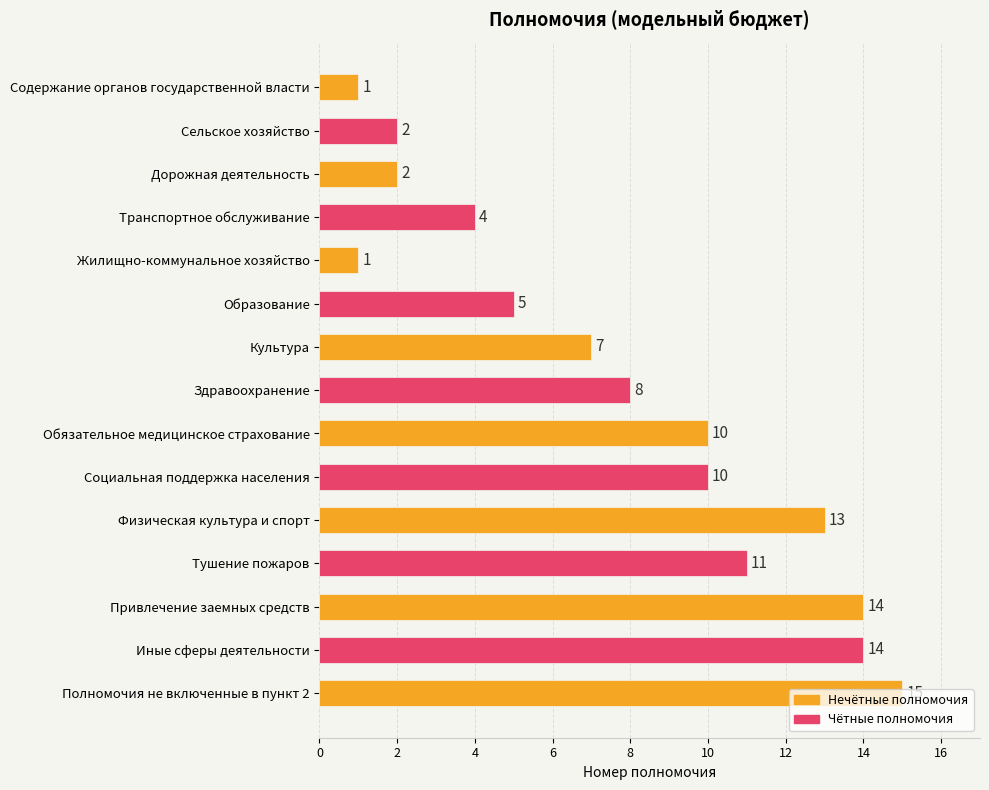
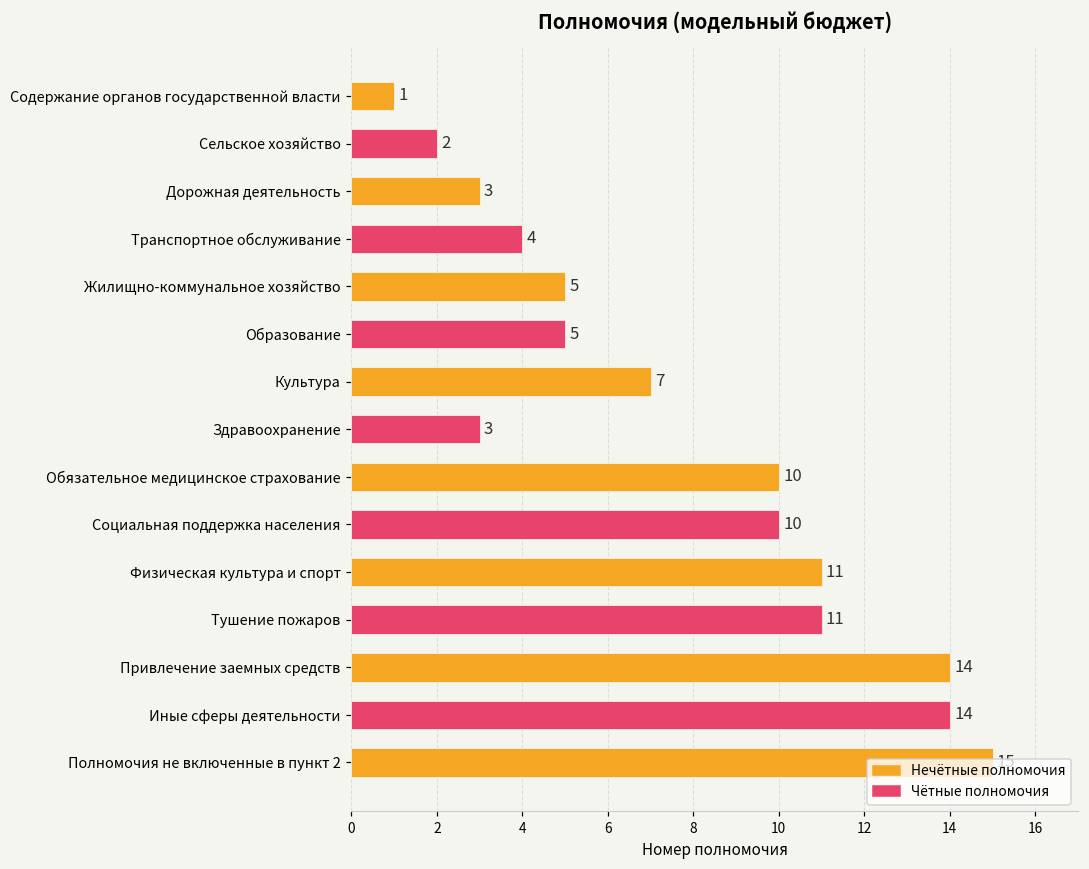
Дорожная деятельность: 2 -> 3
Жилищно-коммунальное хозяйство: 1 -> 5
Здравоохранение: 8 -> 3
Физическая культура и спорт: 13 -> 11
